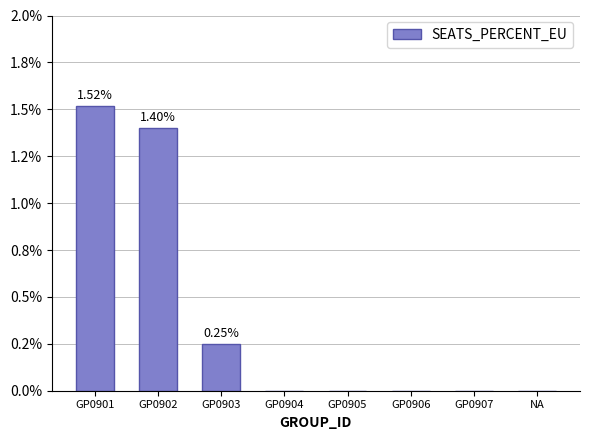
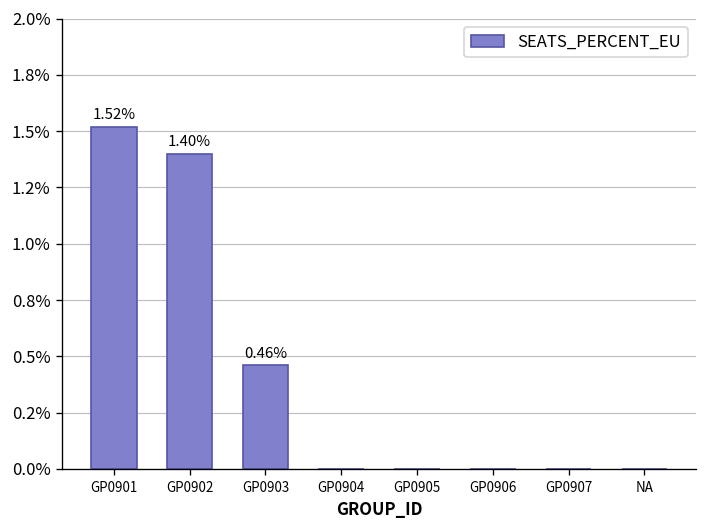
GP0903: 0.25% -> 0.46%
